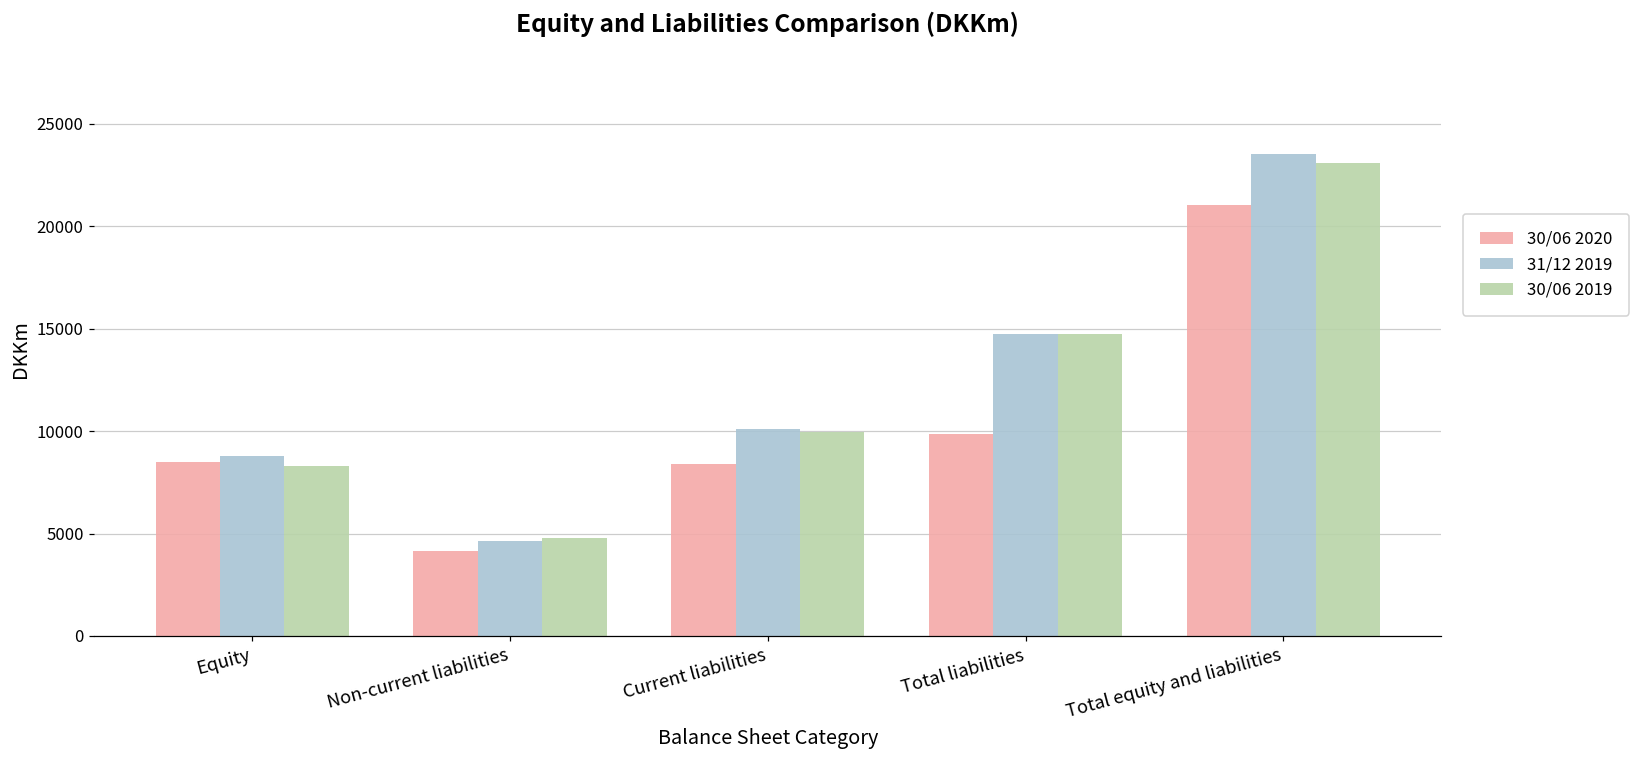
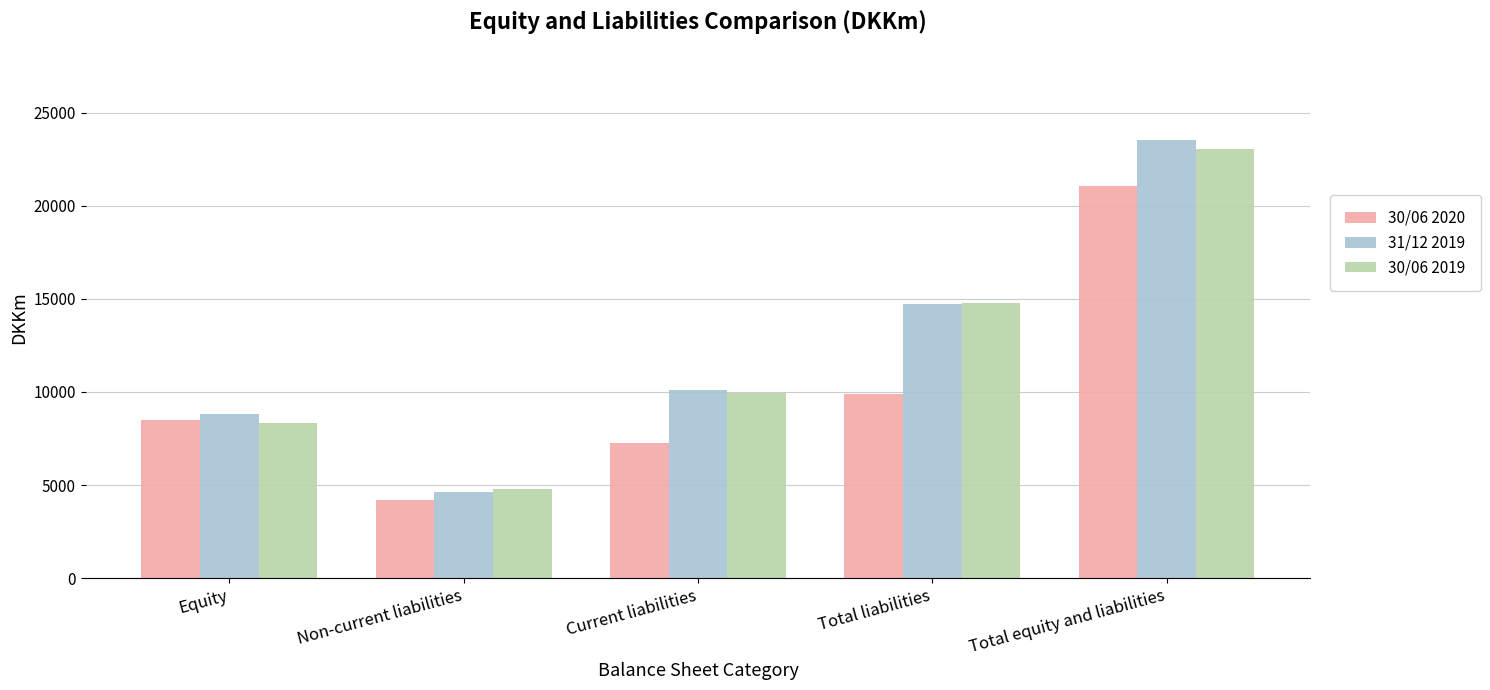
30/06 2020, Current liabilities: 8400 -> 7300
